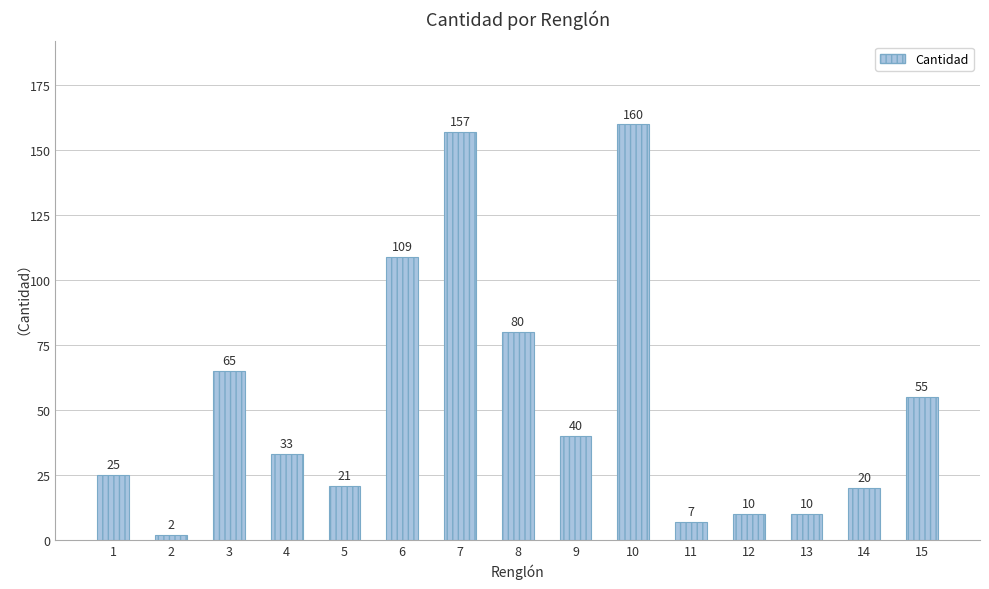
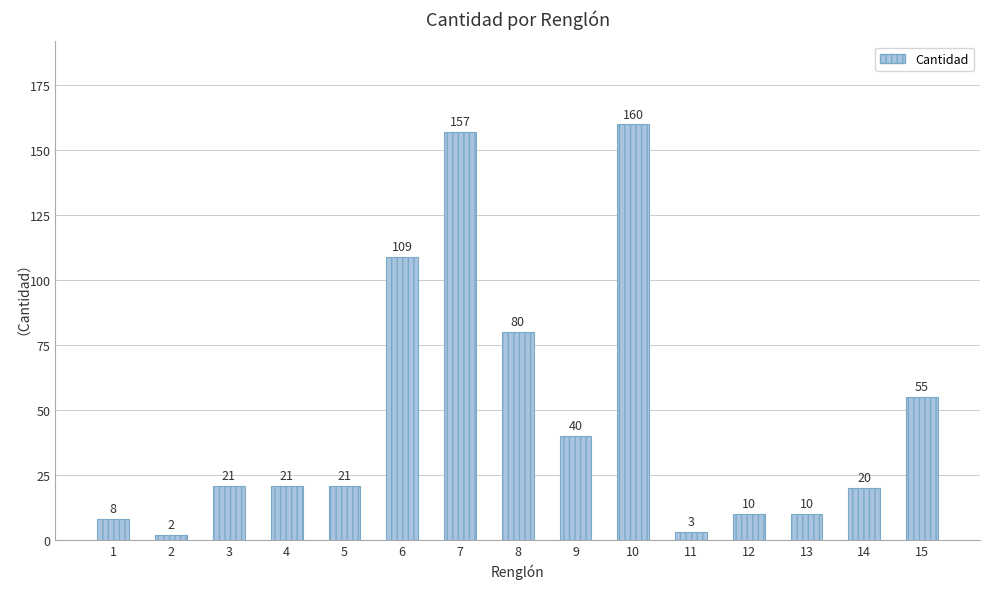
1: 25 -> 8
3: 65 -> 21
4: 33 -> 21
11: 7 -> 3
